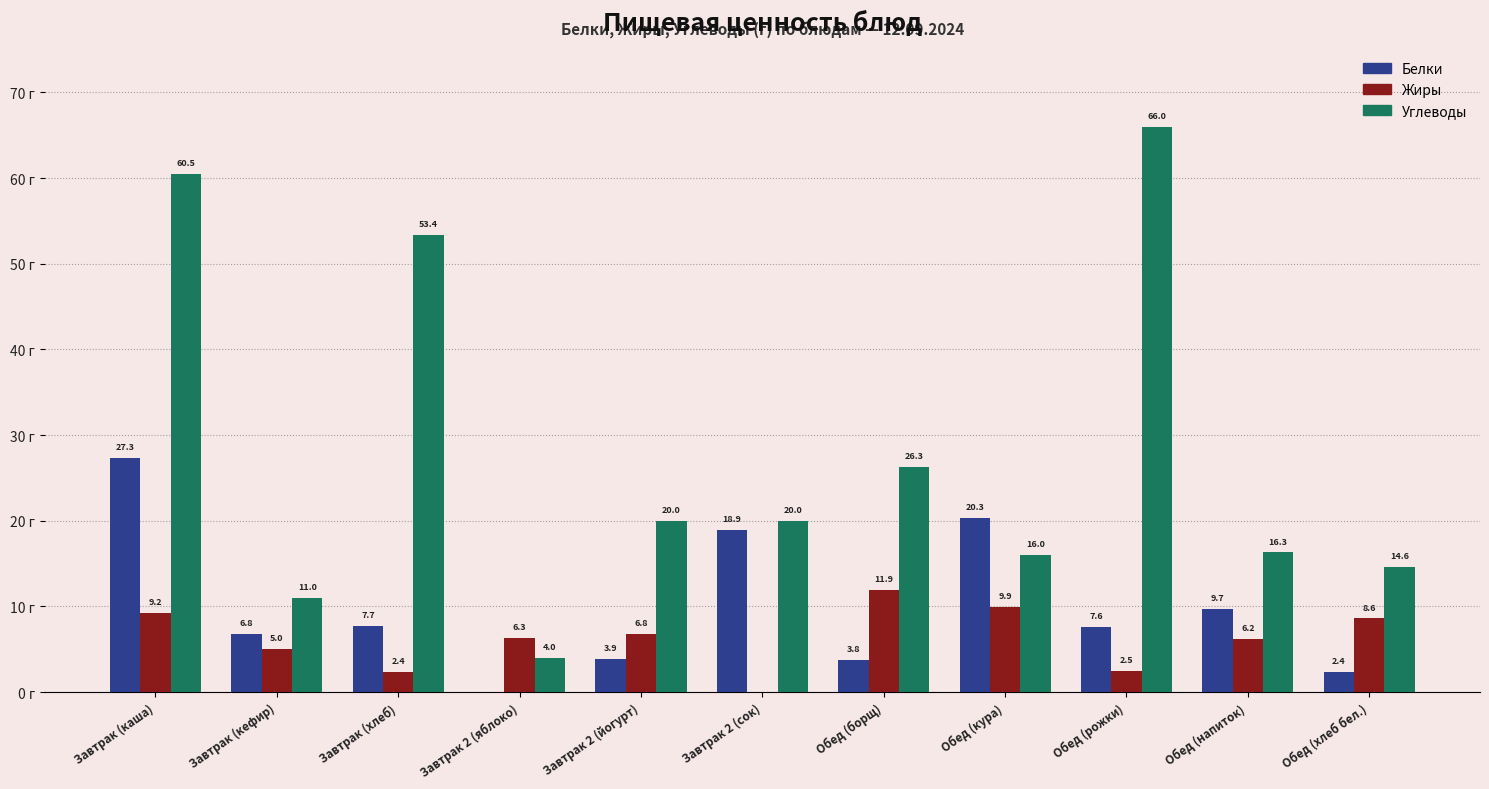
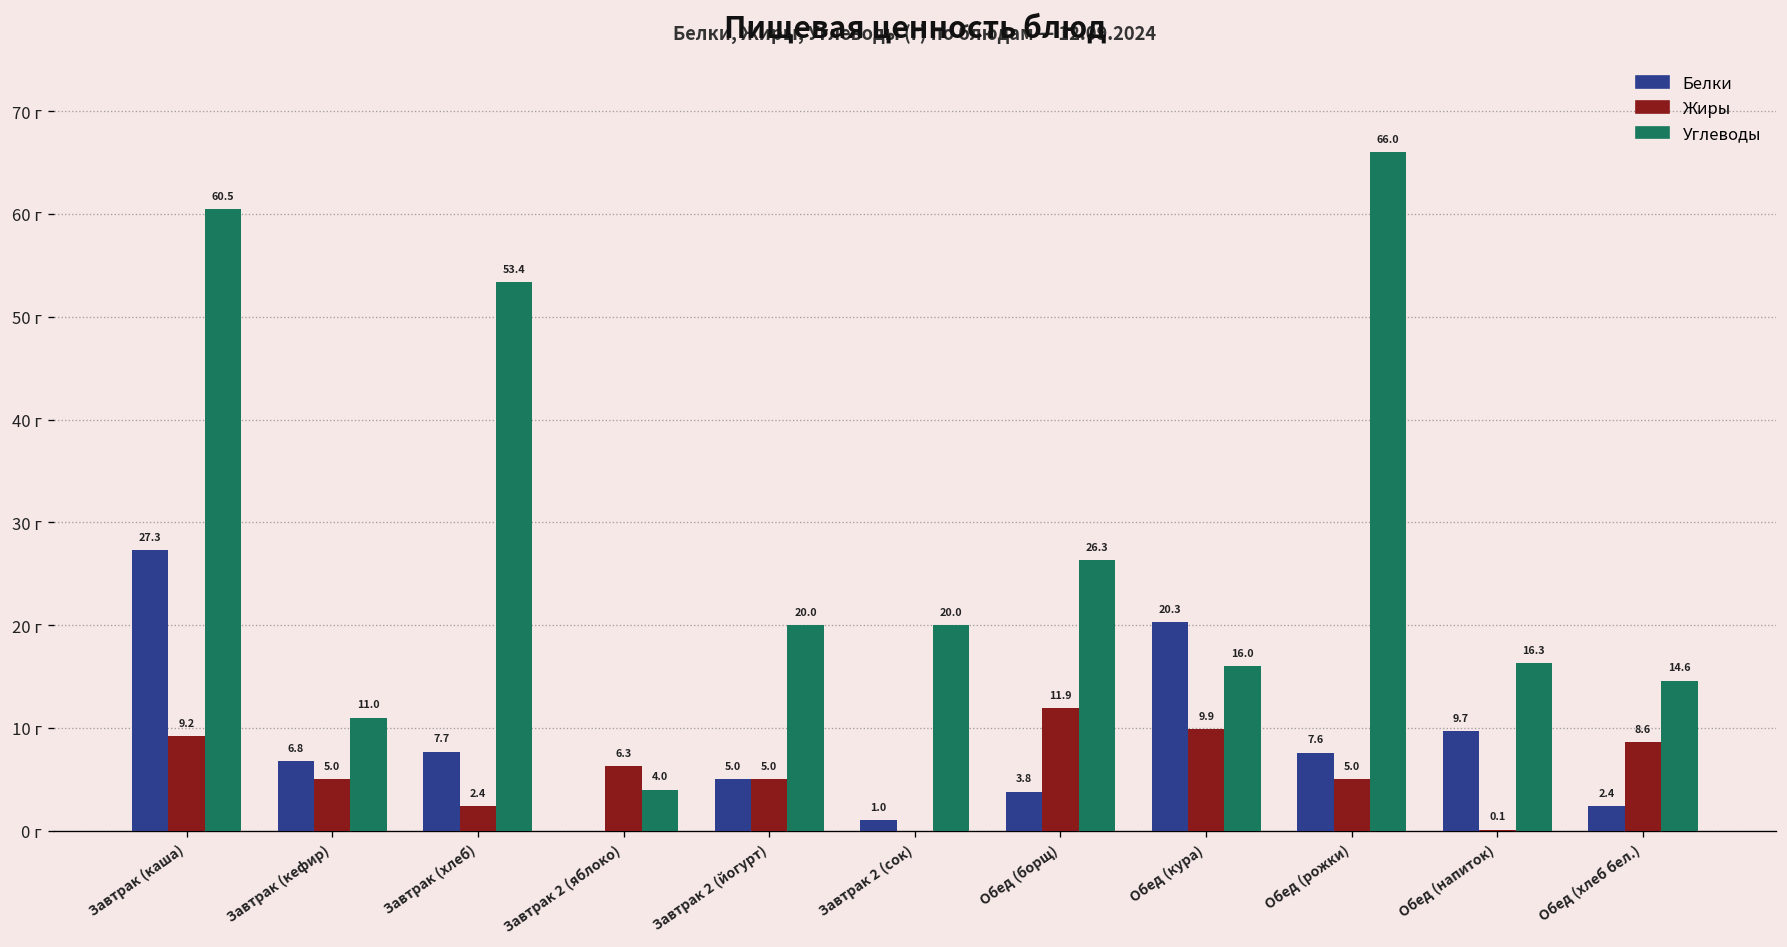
Белки, Завтрак 2 (йогурт): 3.9 -> 5.0
Жиры, Завтрак 2 (йогурт): 6.8 -> 5.0
Белки, Завтрак 2 (сок): 18.9 -> 1.0
Жиры, Обед (рожки): 2.5 -> 5.0
Жиры, Обед (напиток): 6.2 -> 0.1
